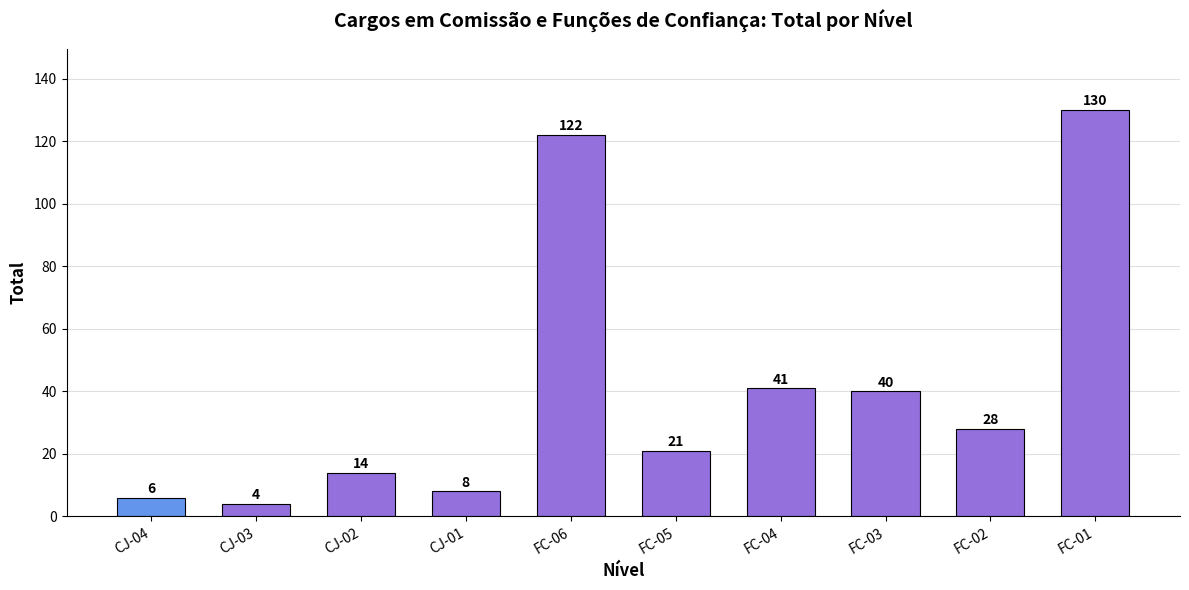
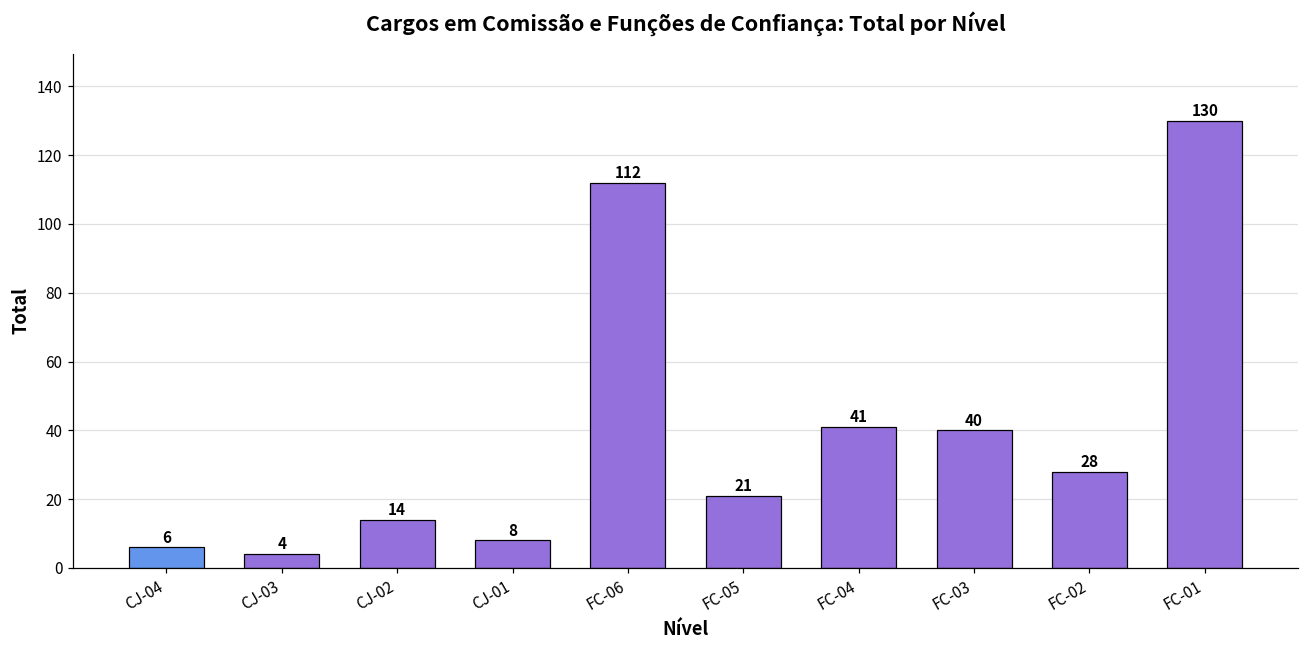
FC-06: 122 -> 112
